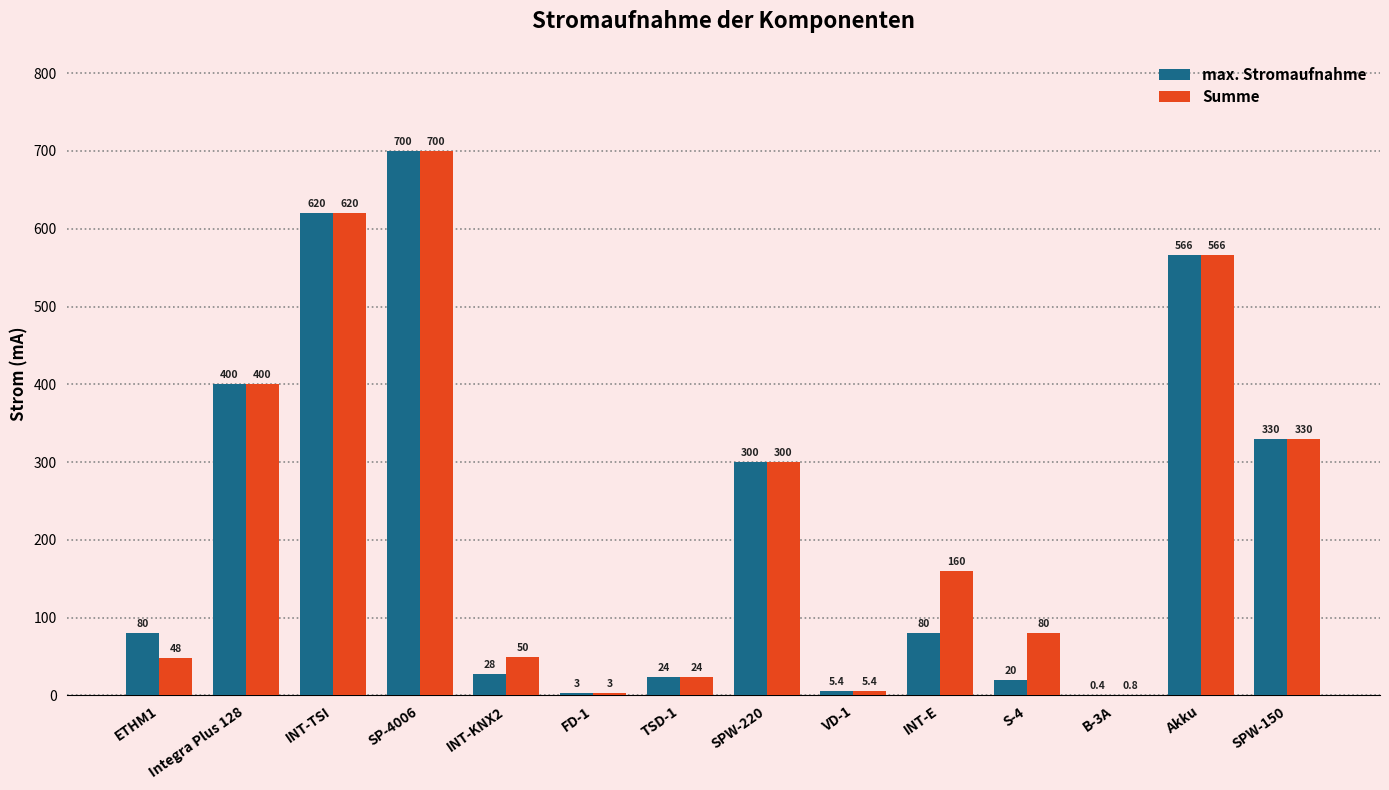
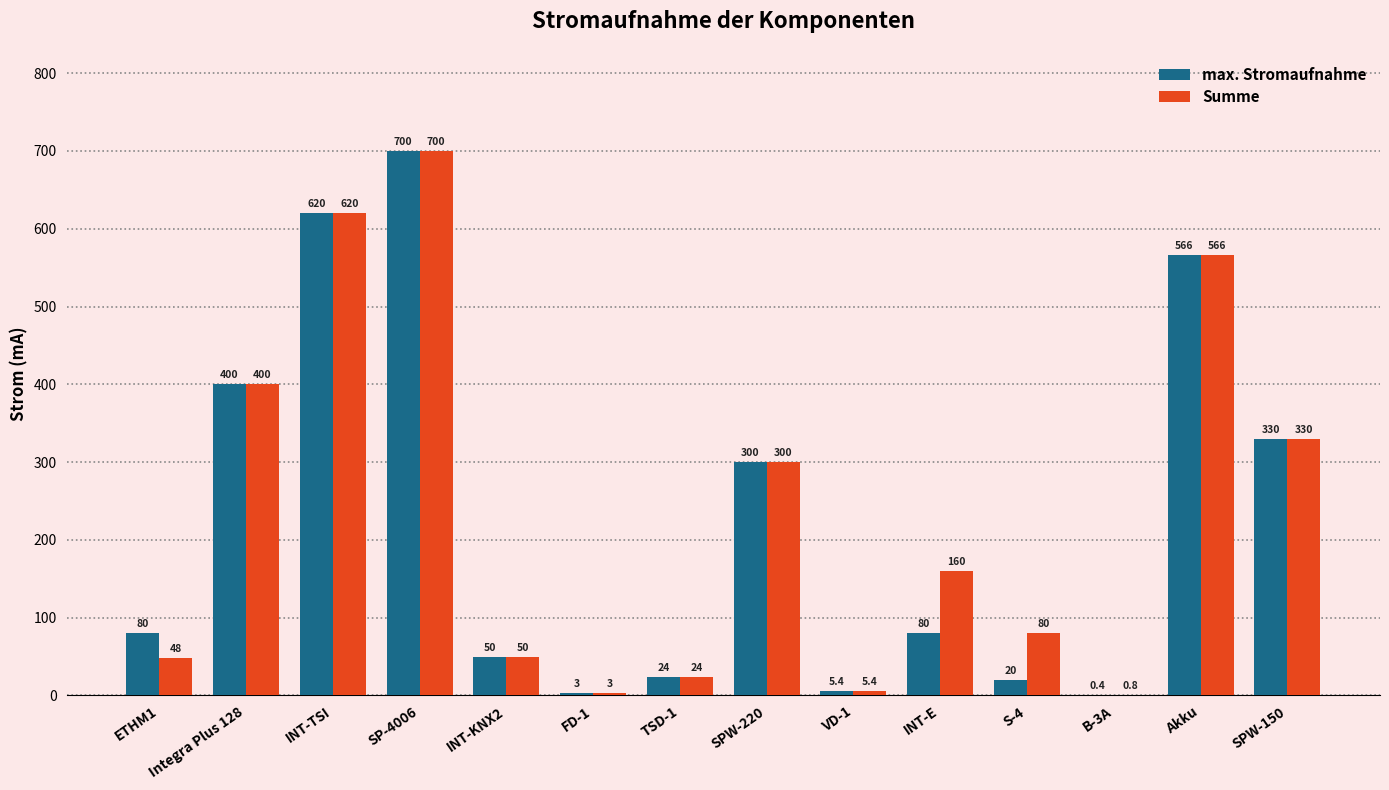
max. Stromaufnahme, INT-KNX2: 28 -> 50
